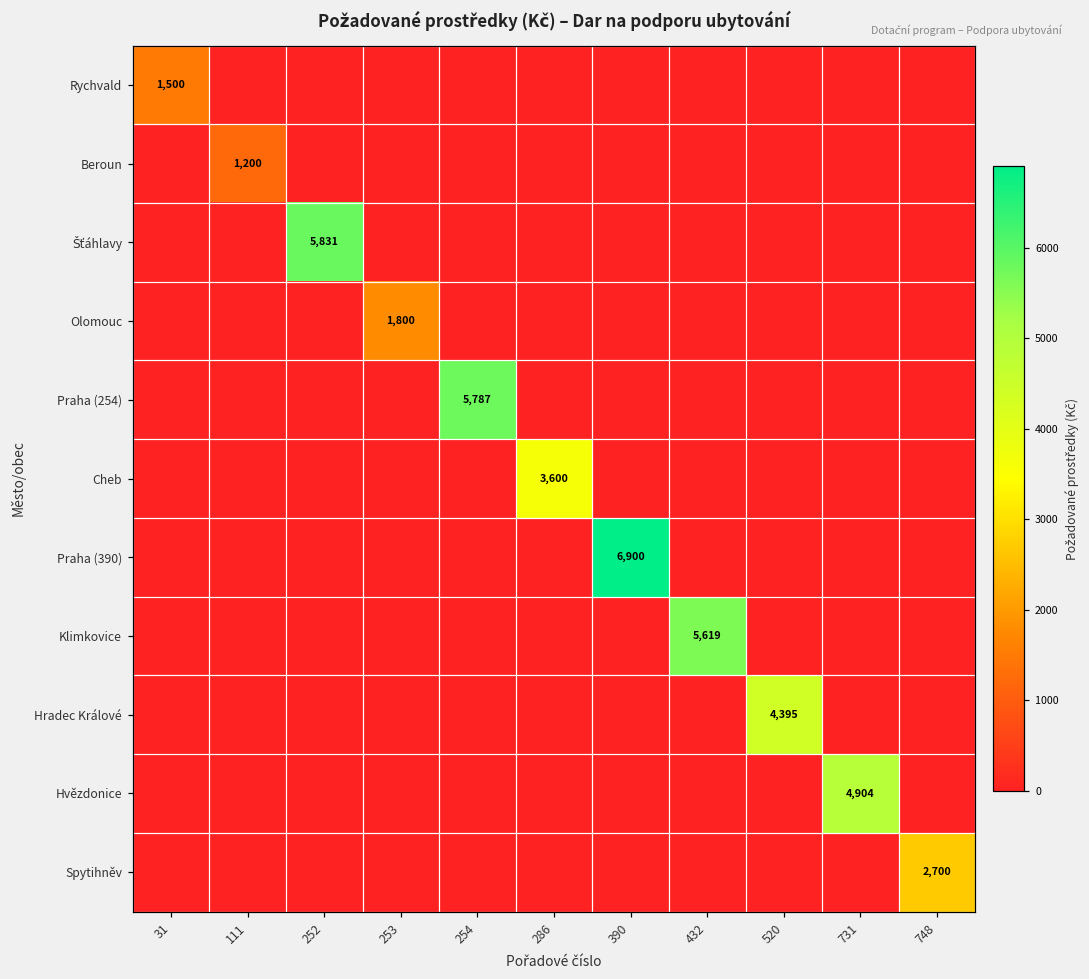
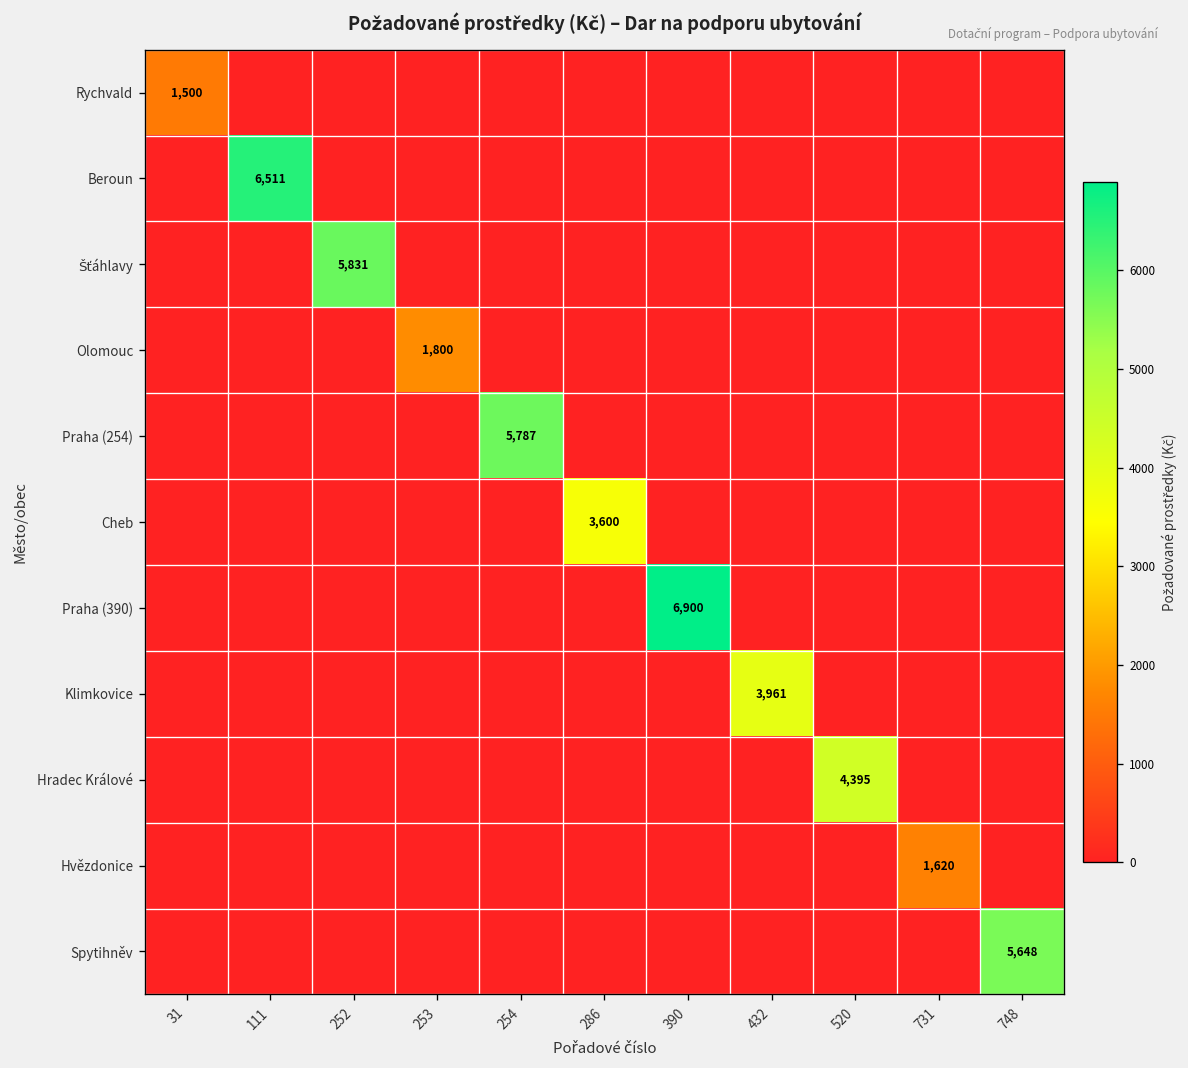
Beroun, 111: 1,200 -> 6,511
Klimkovice, 432: 5,619 -> 3,961
Hvězdonice, 731: 4,904 -> 1,620
Spytihněv, 748: 2,700 -> 5,648
